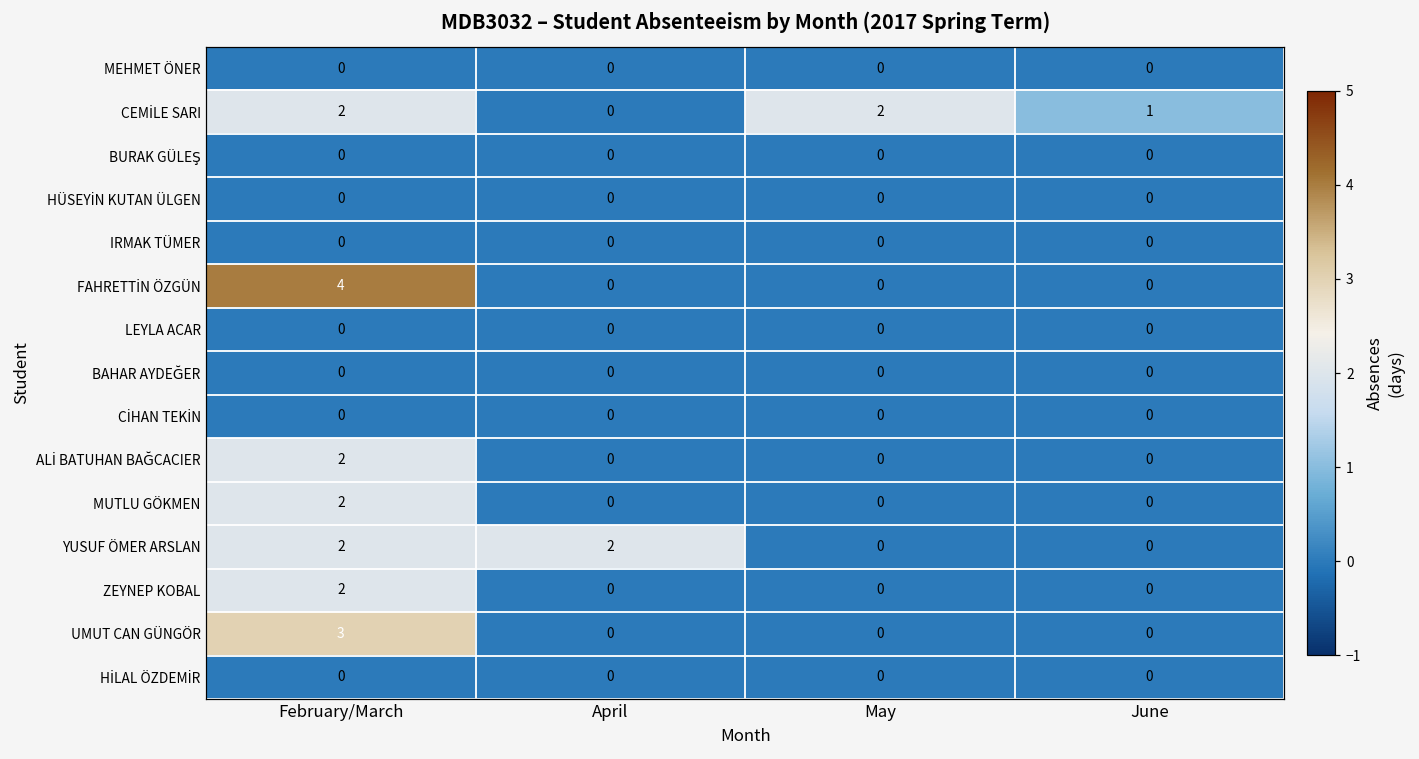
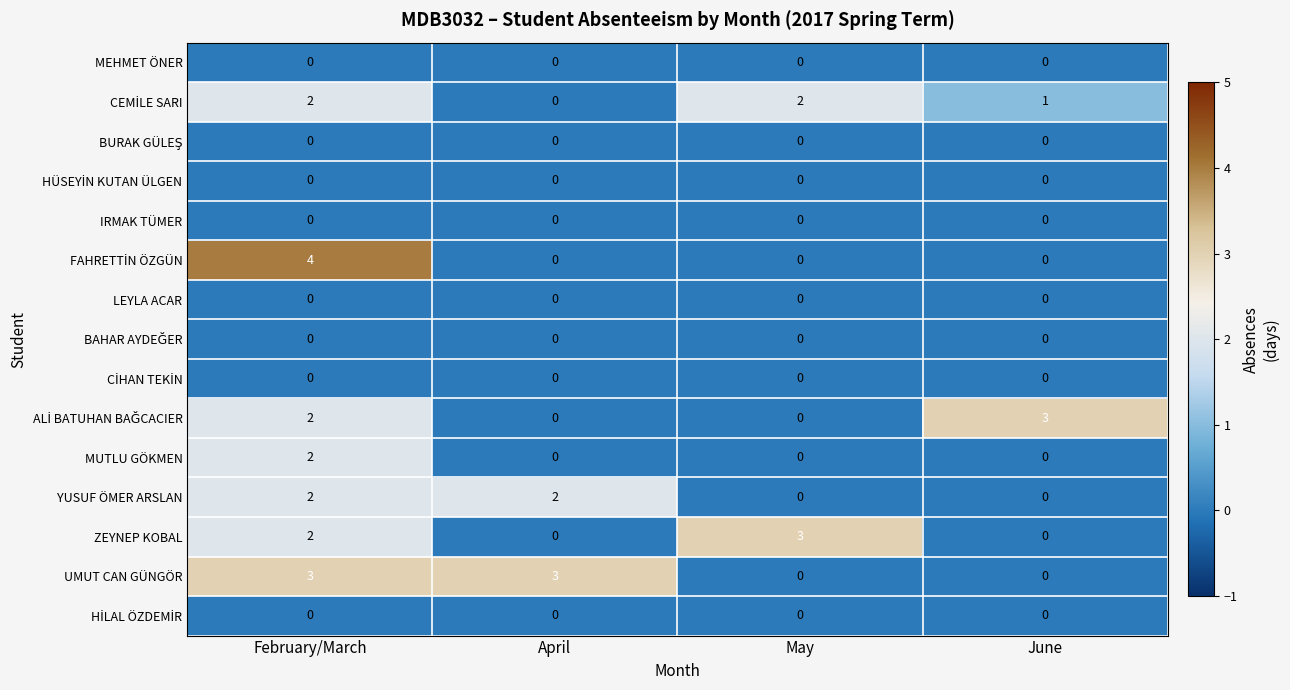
ALİ BATUHAN BAĞCACIER, June: 0 -> 3
ZEYNEP KOBAL, May: 0 -> 3
UMUT CAN GÜNGÖR, April: 0 -> 3
